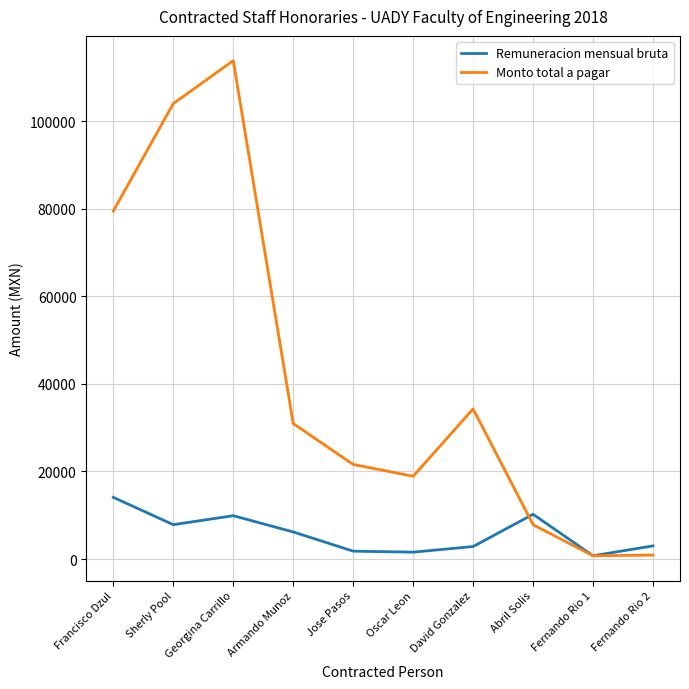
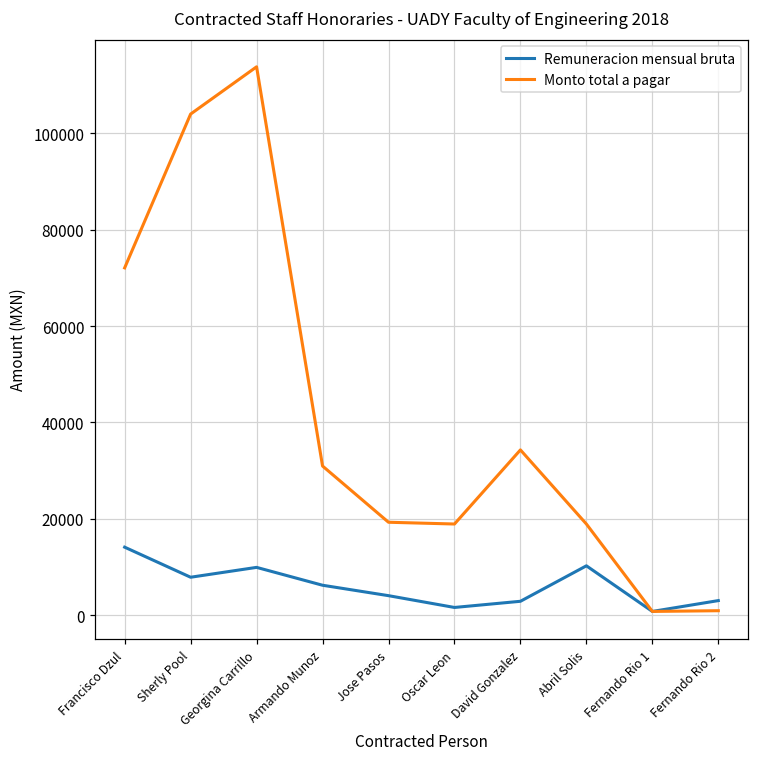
Monto total a pagar, Francisco Dzul: 79000 -> 72000
Remuneracion mensual bruta, Jose Pasos: 2000 -> 4000
Monto total a pagar, Jose Pasos: 22000 -> 19000
Monto total a pagar, Abril Solis: 8000 -> 19000
